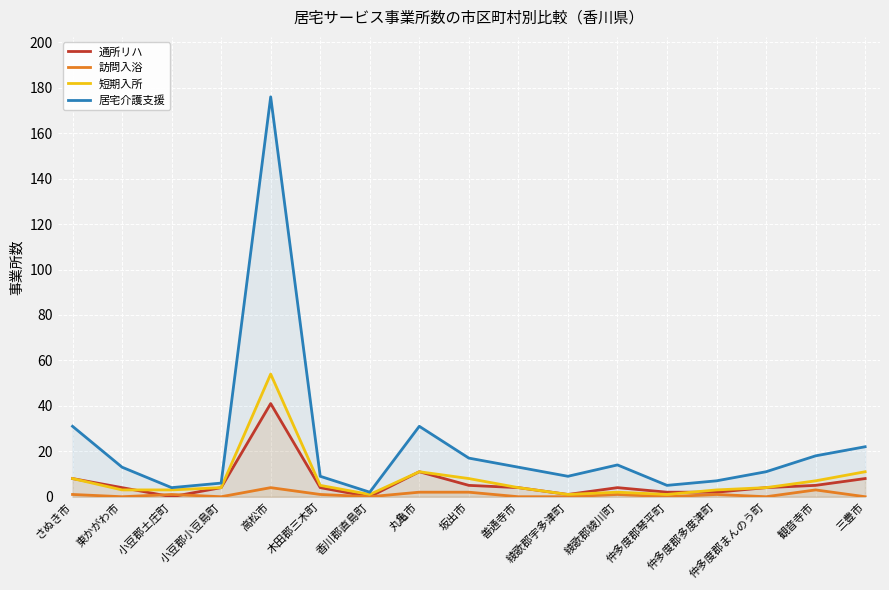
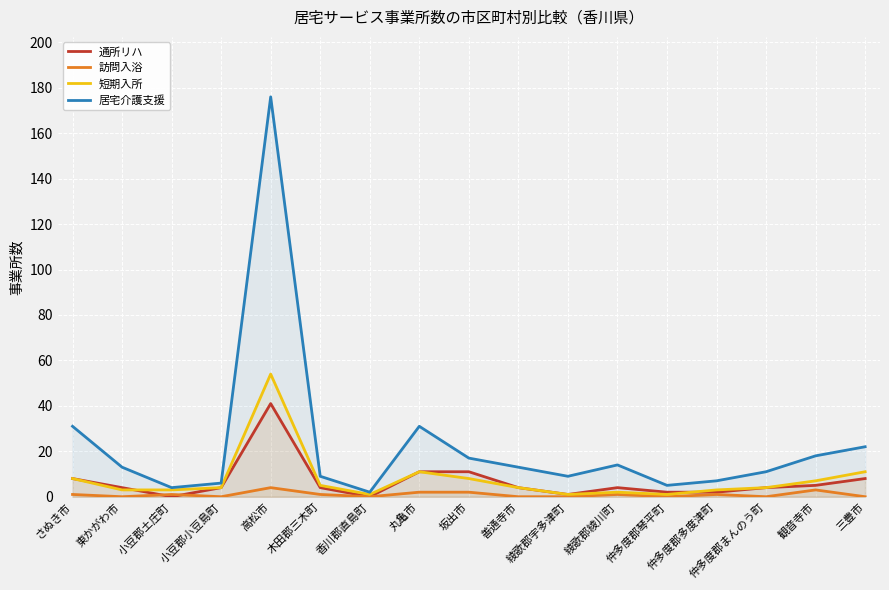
通所リハ, 坂出市: 5 -> 11
